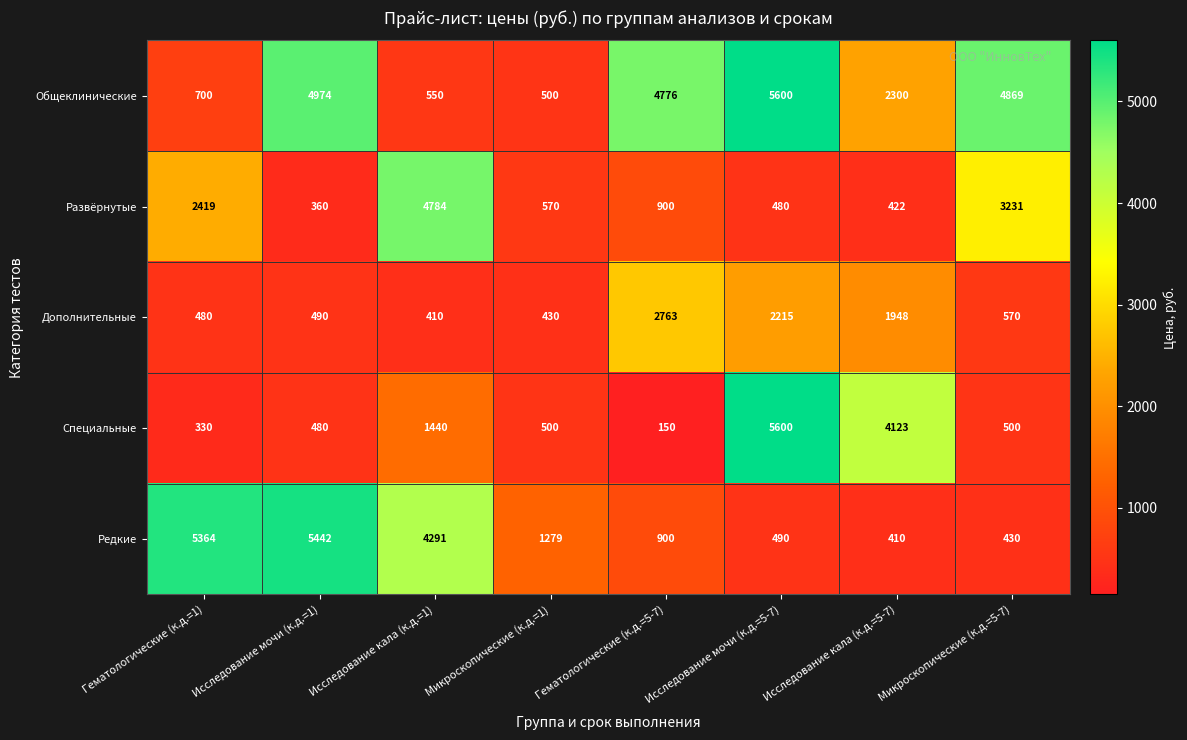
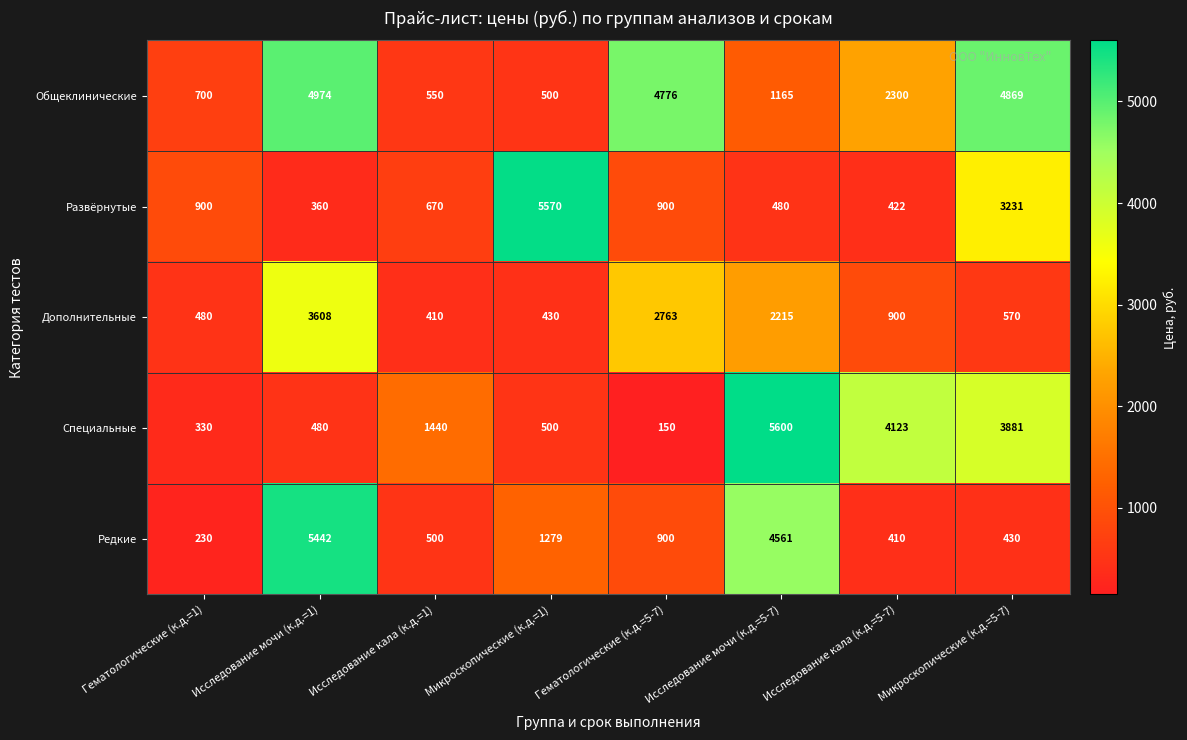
Общеклинические, Исследование мочи (к.д.=5-7): 5600 -> 1165
Развёрнутые, Гематологические (к.д.=1): 2419 -> 900
Развёрнутые, Исследование кала (к.д.=1): 4784 -> 670
Развёрнутые, Микроскопические (к.д.=1): 570 -> 5570
Дополнительные, Исследование мочи (к.д.=1): 490 -> 3608
Дополнительные, Исследование кала (к.д.=5-7): 1948 -> 900
Специальные, Микроскопические (к.д.=5-7): 500 -> 3881
Редкие, Гематологические (к.д.=1): 5364 -> 230
Редкие, Исследование кала (к.д.=1): 4291 -> 500
Редкие, Исследование мочи (к.д.=5-7): 490 -> 4561
